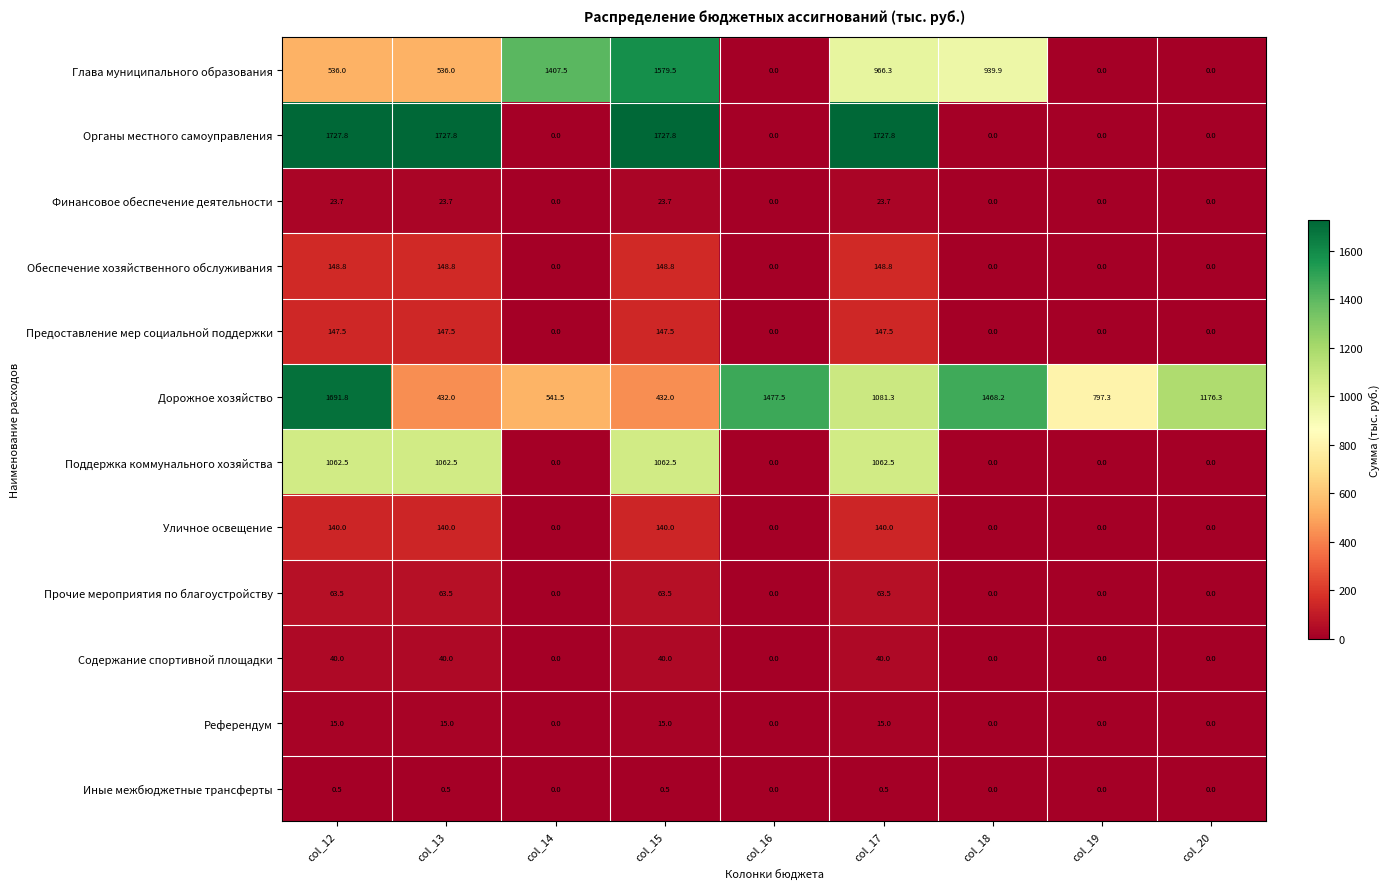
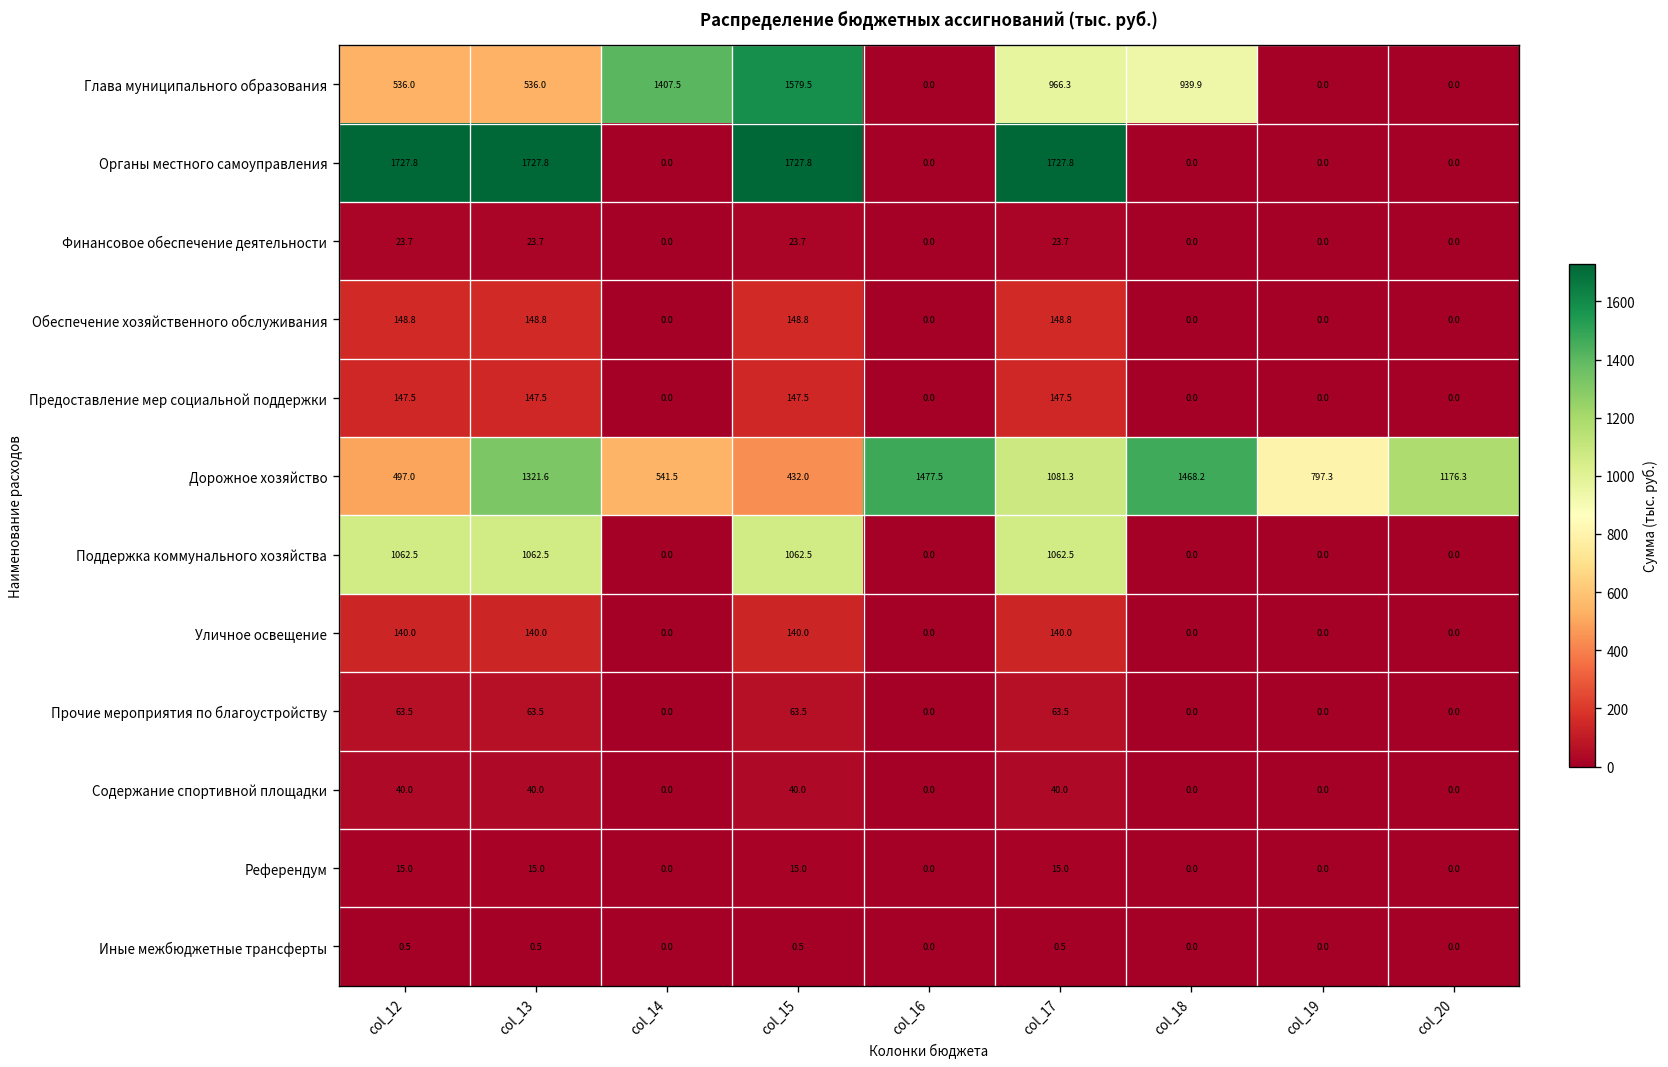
Дорожное хозяйство, col_12: 1691.8 -> 497.0
Дорожное хозяйство, col_13: 432.0 -> 1321.6
